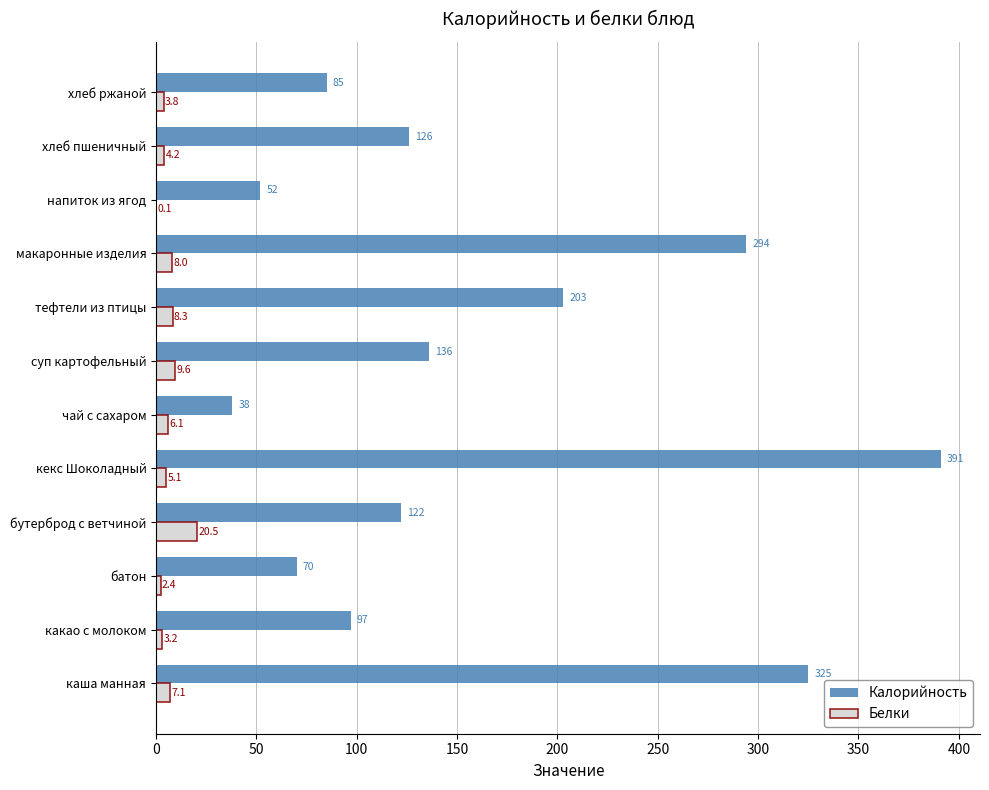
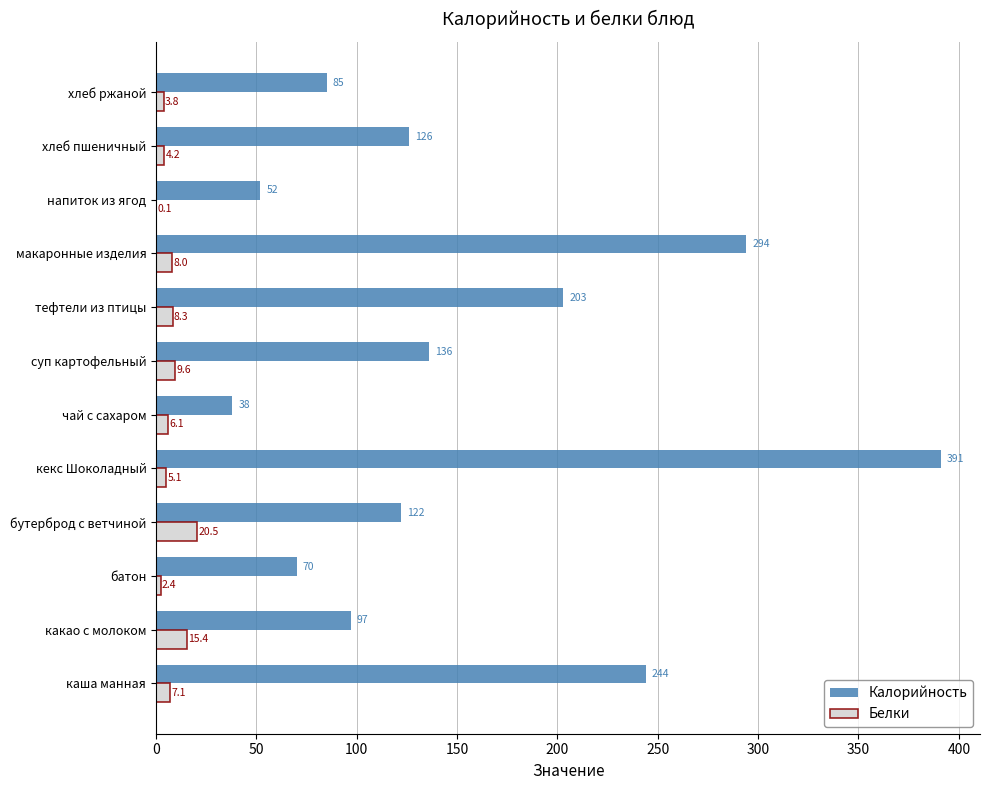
Белки, какао с молоком: 3.2 -> 15.4
Калорийность, каша манная: 325 -> 244
